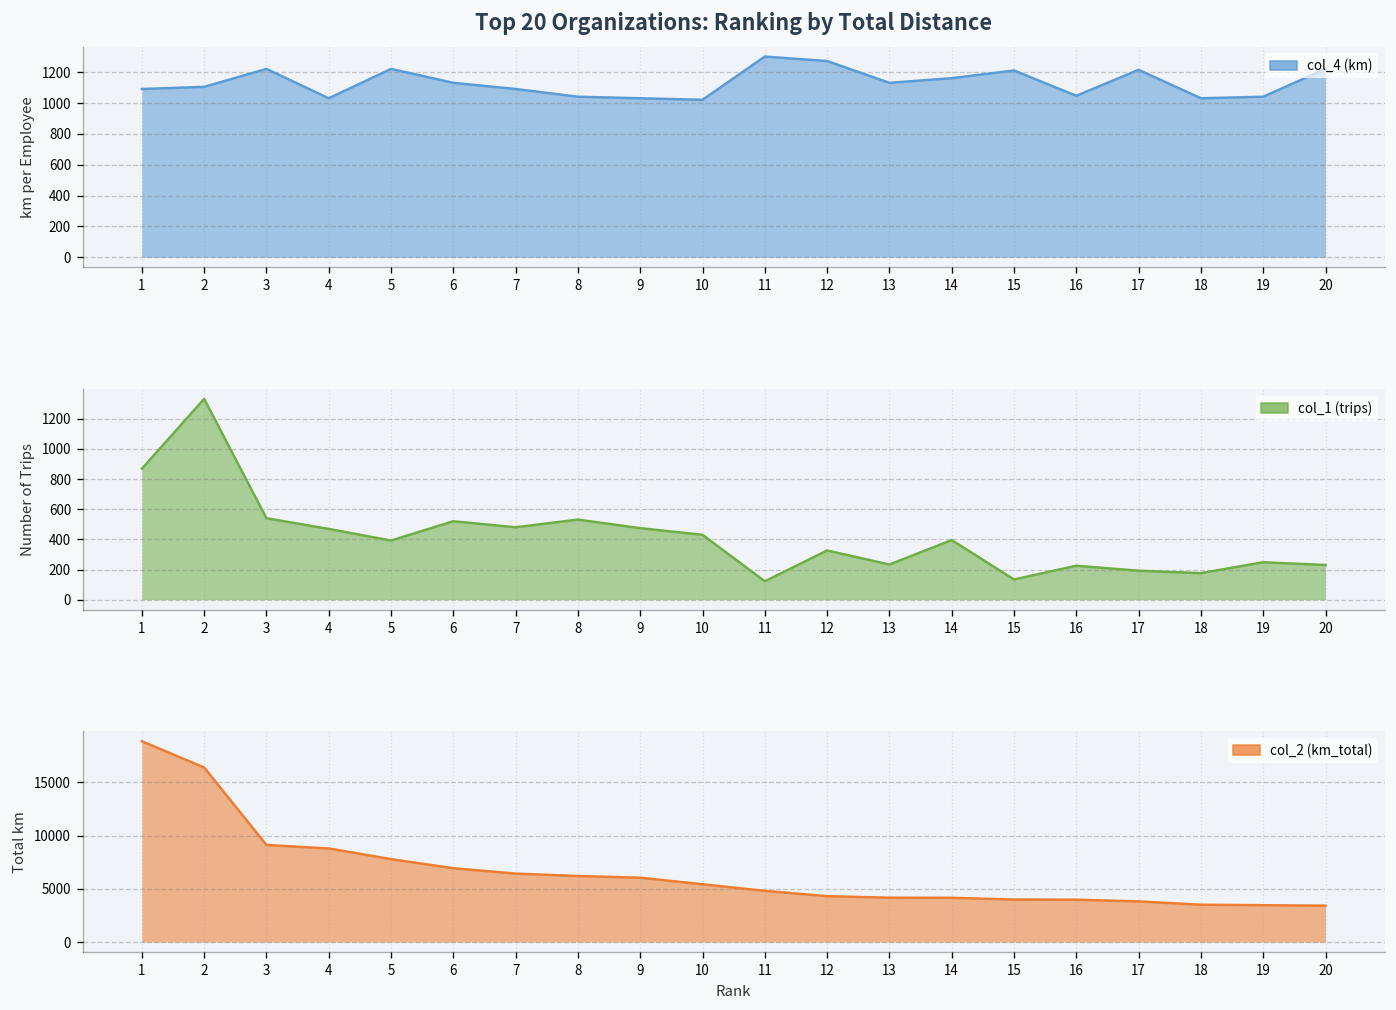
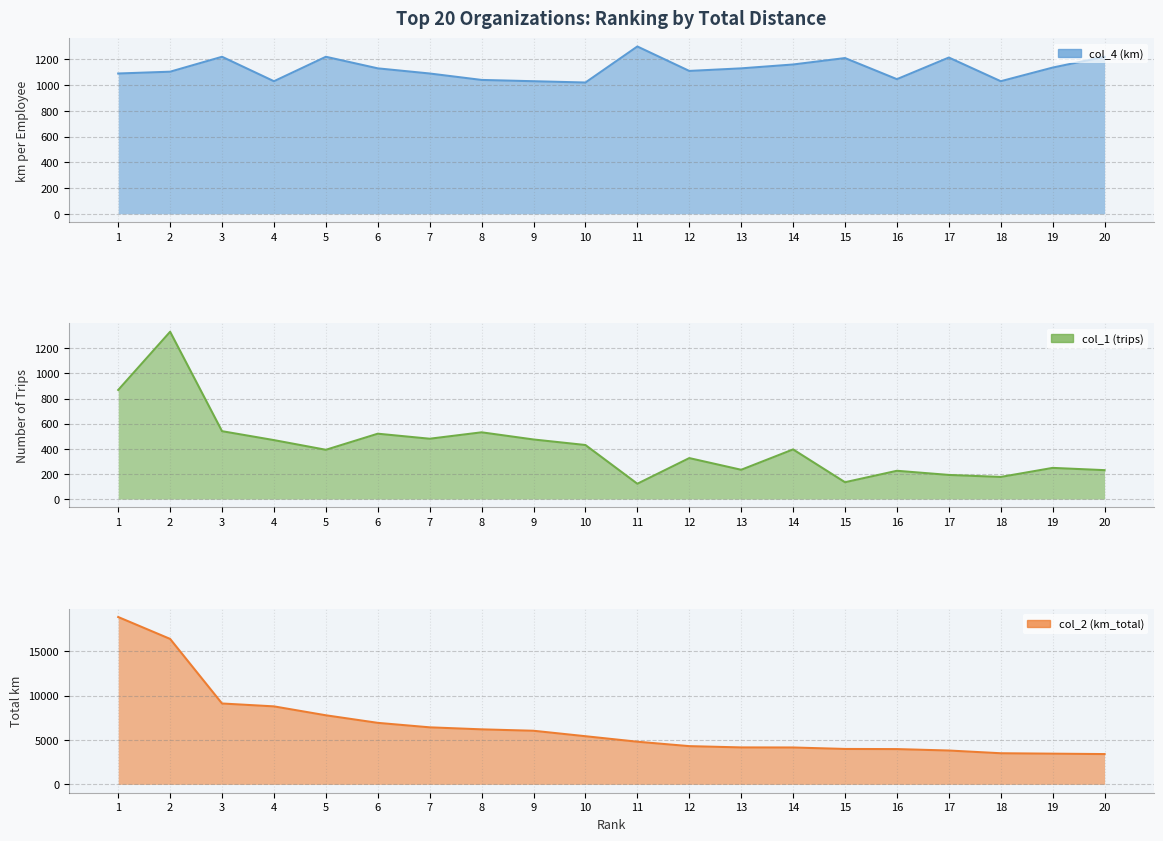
Top 20 Organizations: Ranking by Total Distance, 12: 1270 -> 1110
Top 20 Organizations: Ranking by Total Distance, 19: 1040 -> 1140
